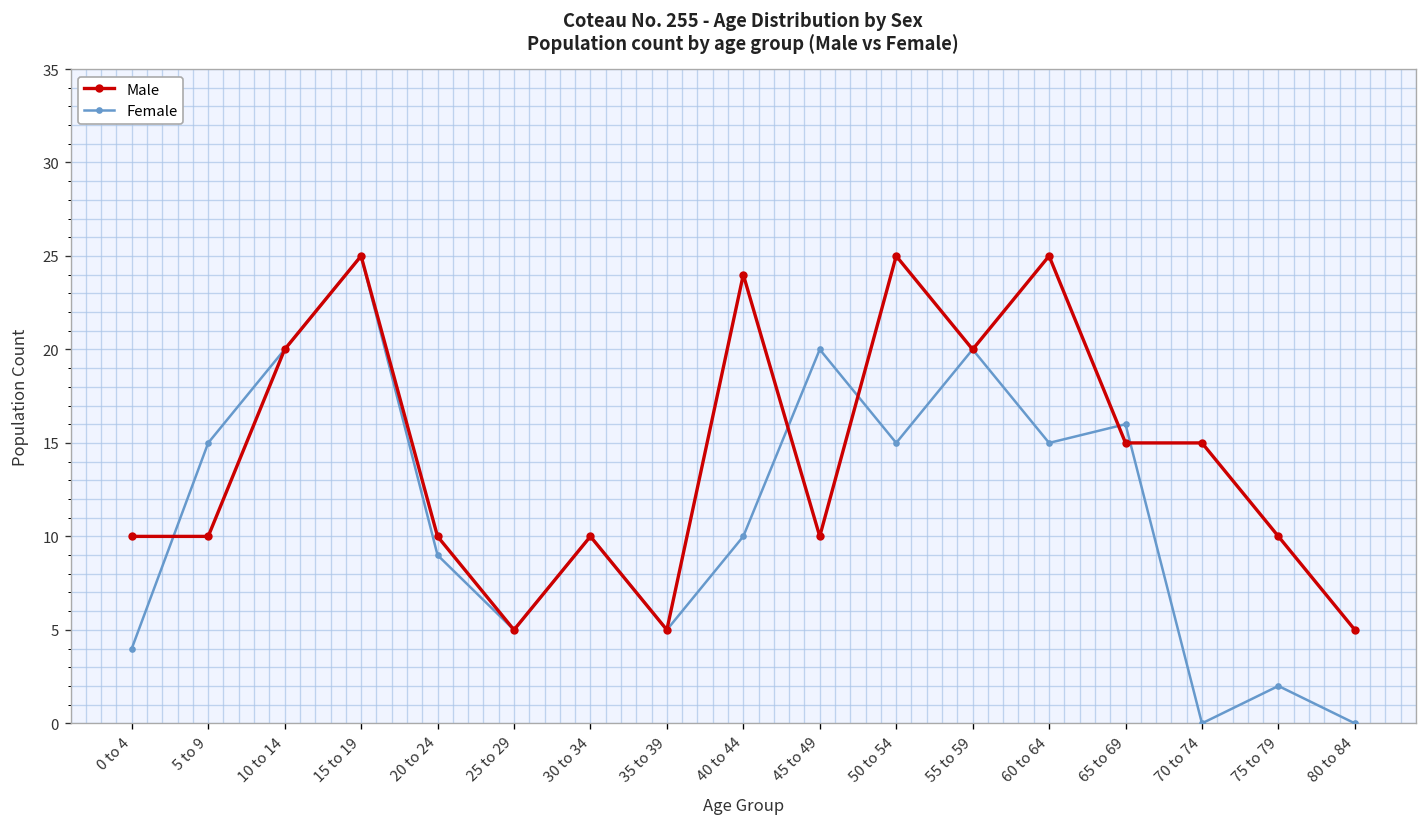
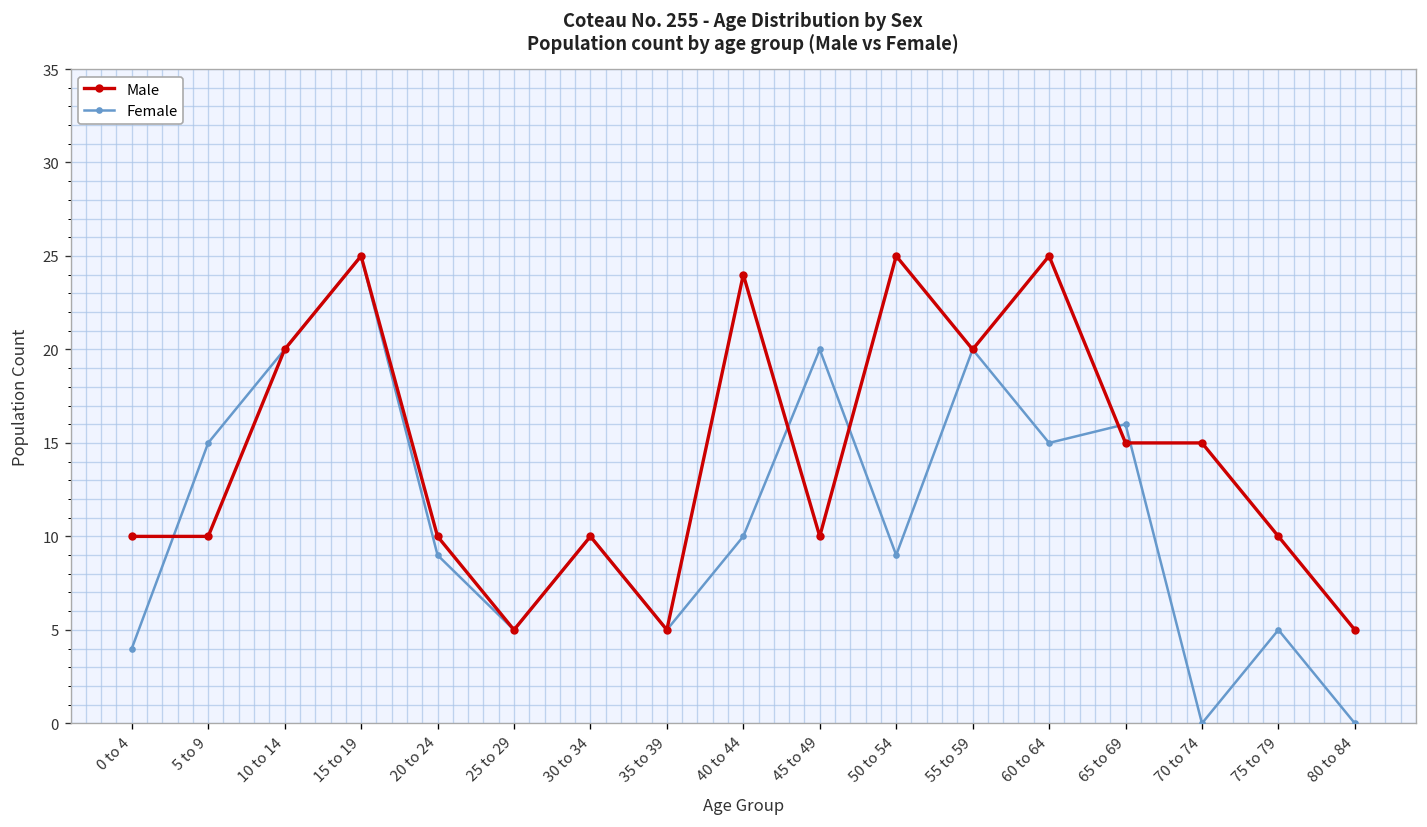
Female, 50 to 54: 15 -> 9
Female, 75 to 79: 2 -> 5
